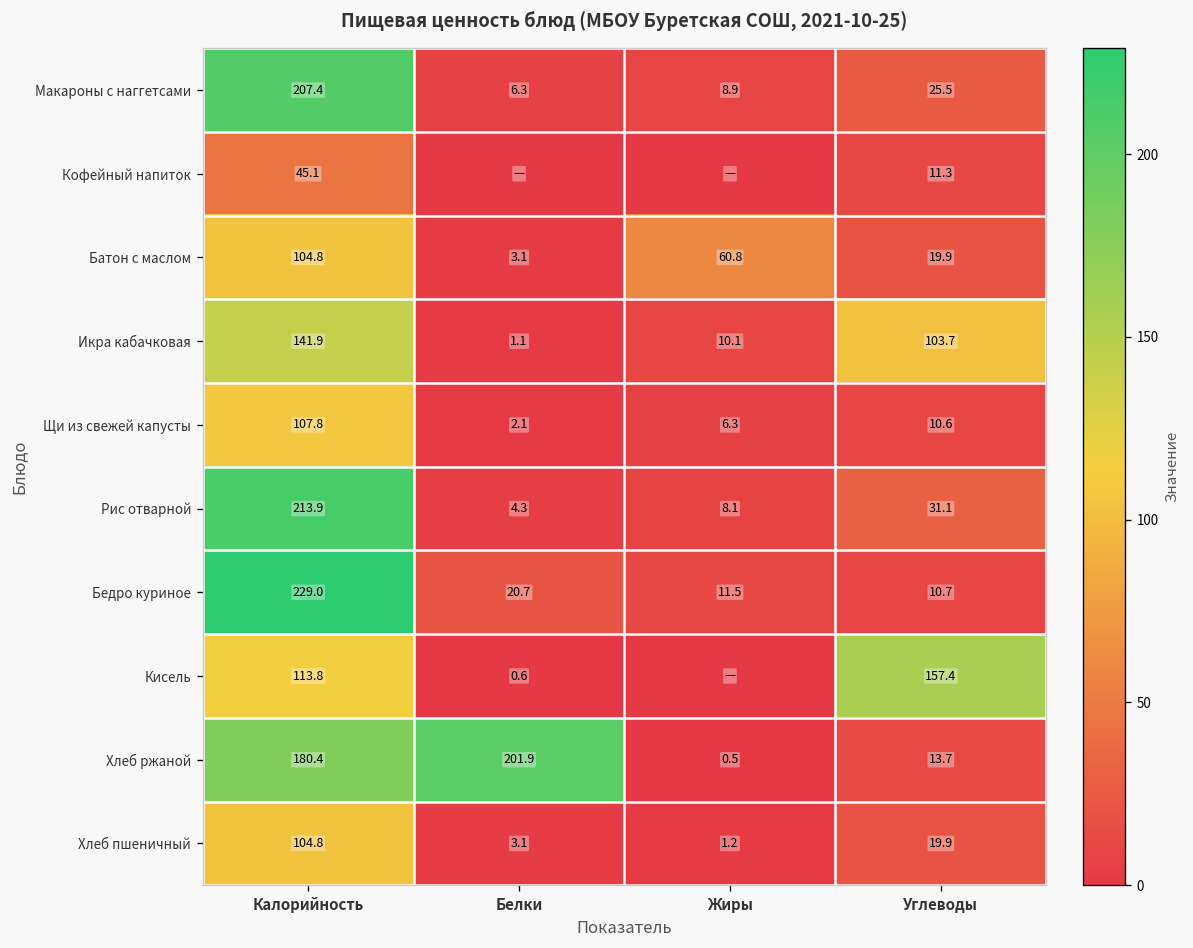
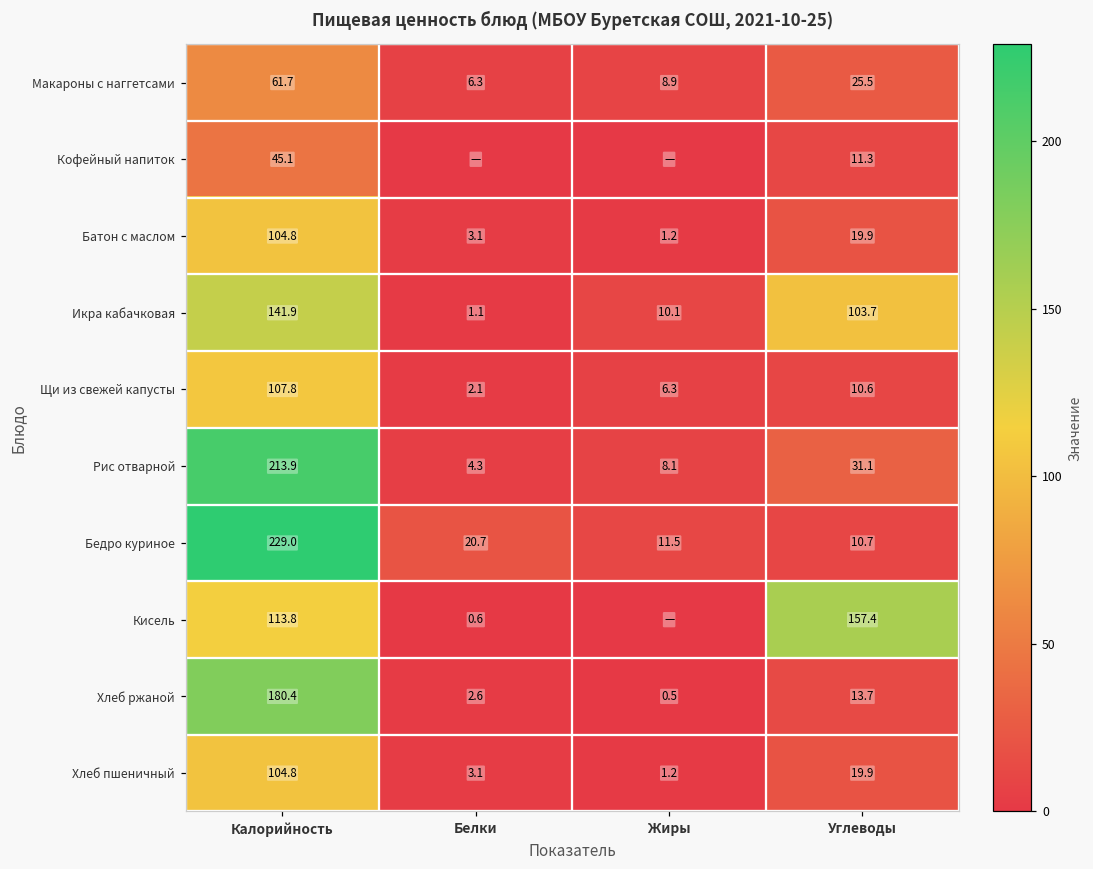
Макароны с наггетсами, Калорийность: 207.4 -> 61.7
Батон с маслом, Жиры: 60.8 -> 1.2
Хлеб ржаной, Белки: 201.9 -> 2.6
